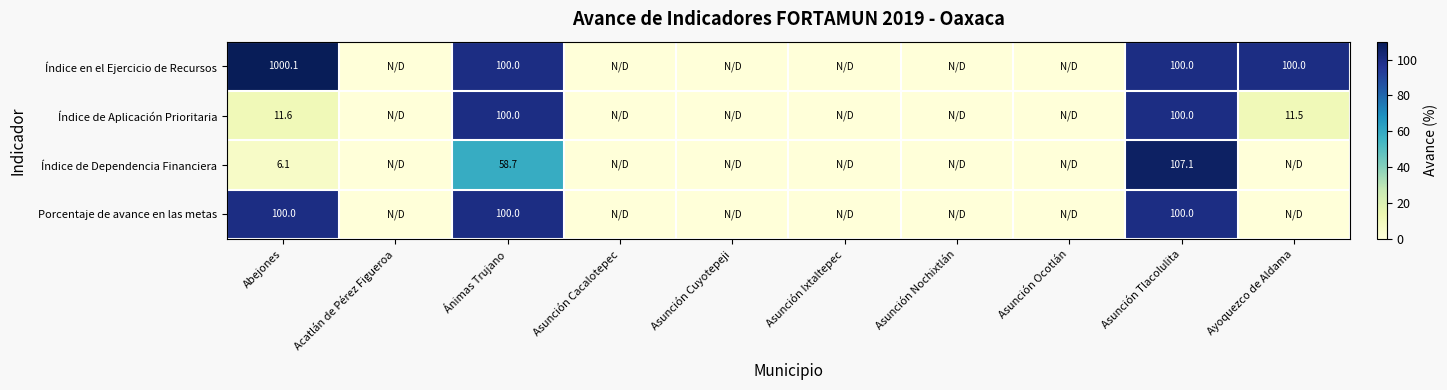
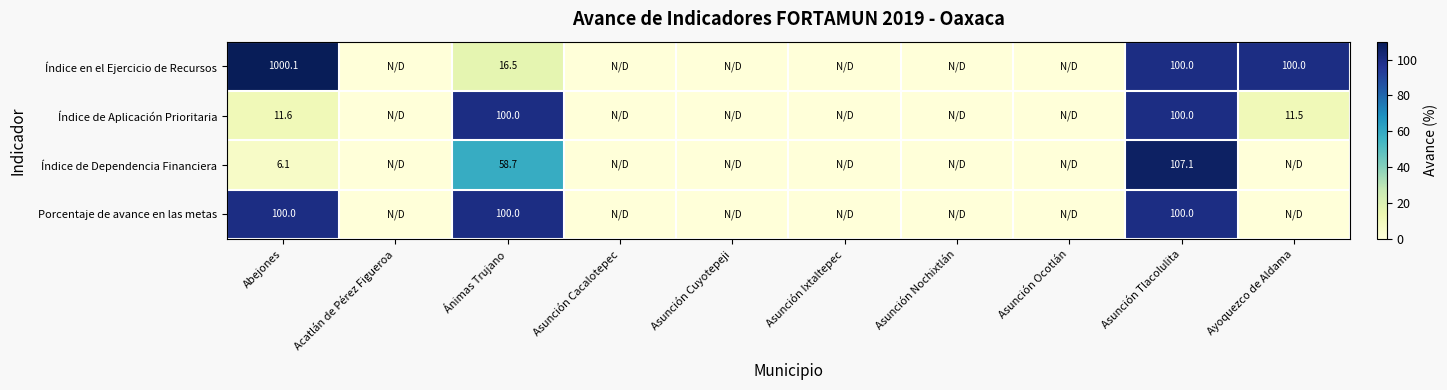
Índice en el Ejercicio de Recursos, Ánimas Trujano: 100.0 -> 16.5
